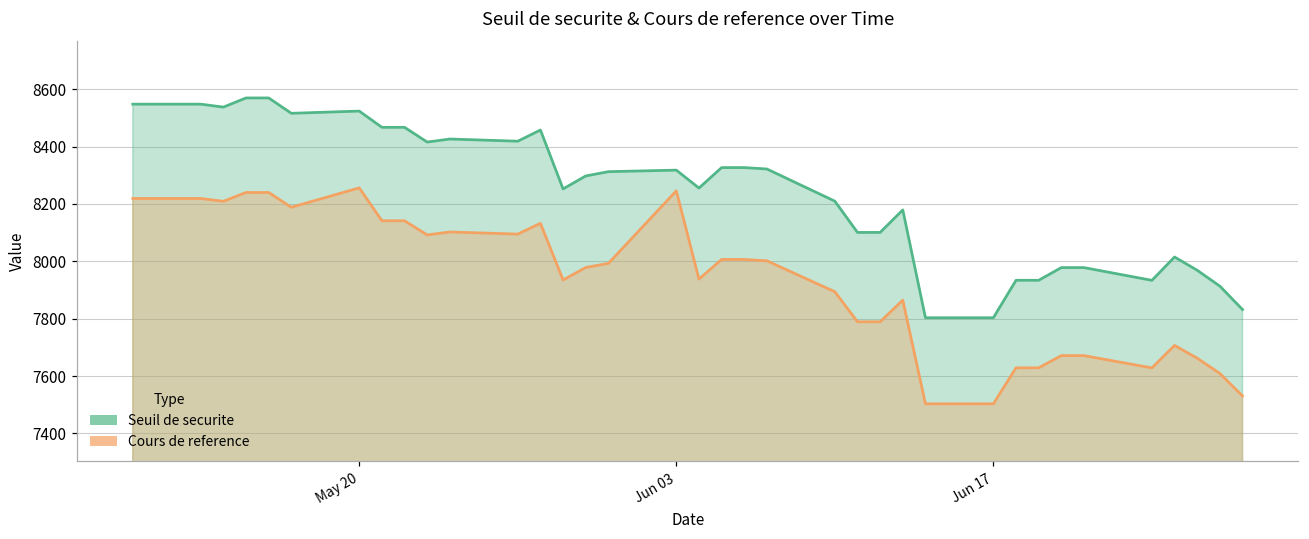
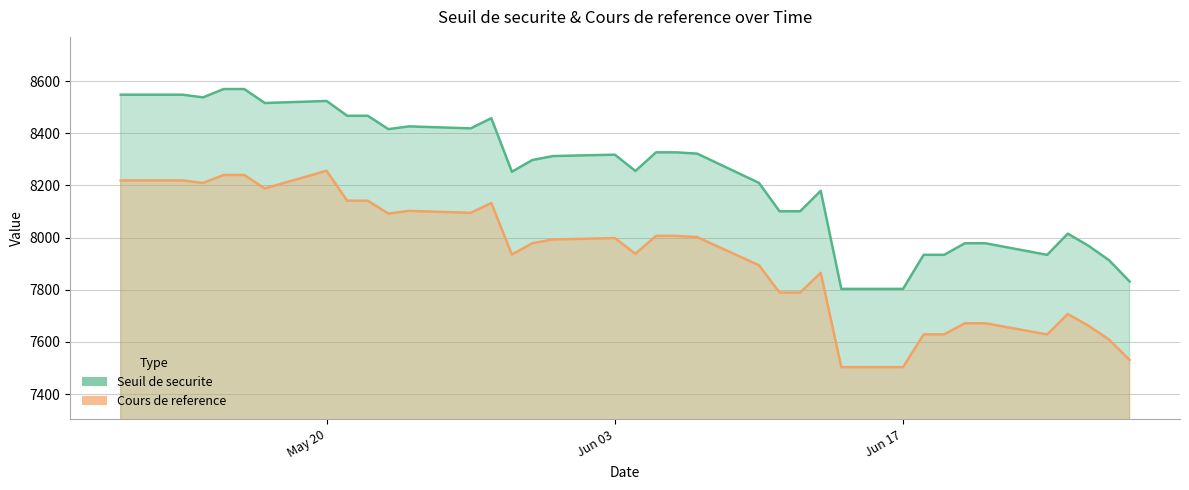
Cours de reference, Jun 03: 8250 -> 8000
